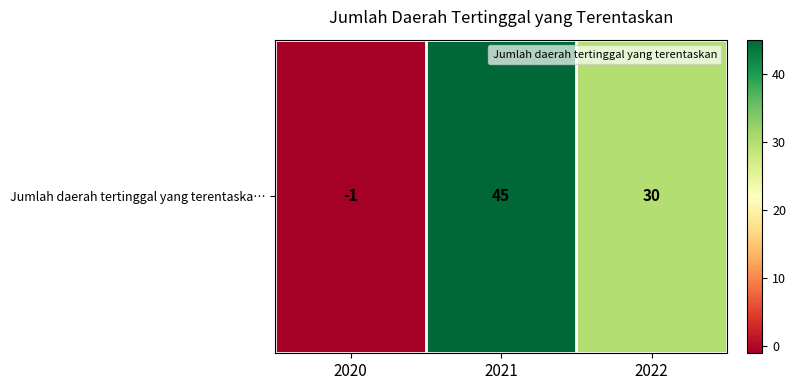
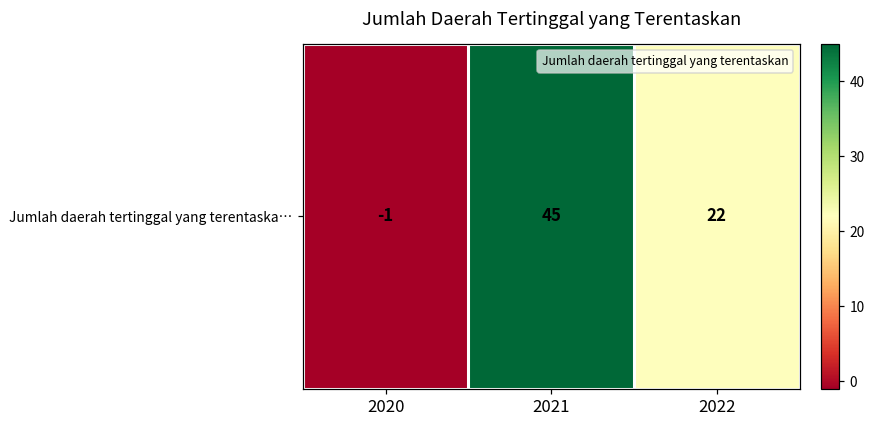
Jumlah daerah tertinggal yang terentaska…, 2022: 30 -> 22
